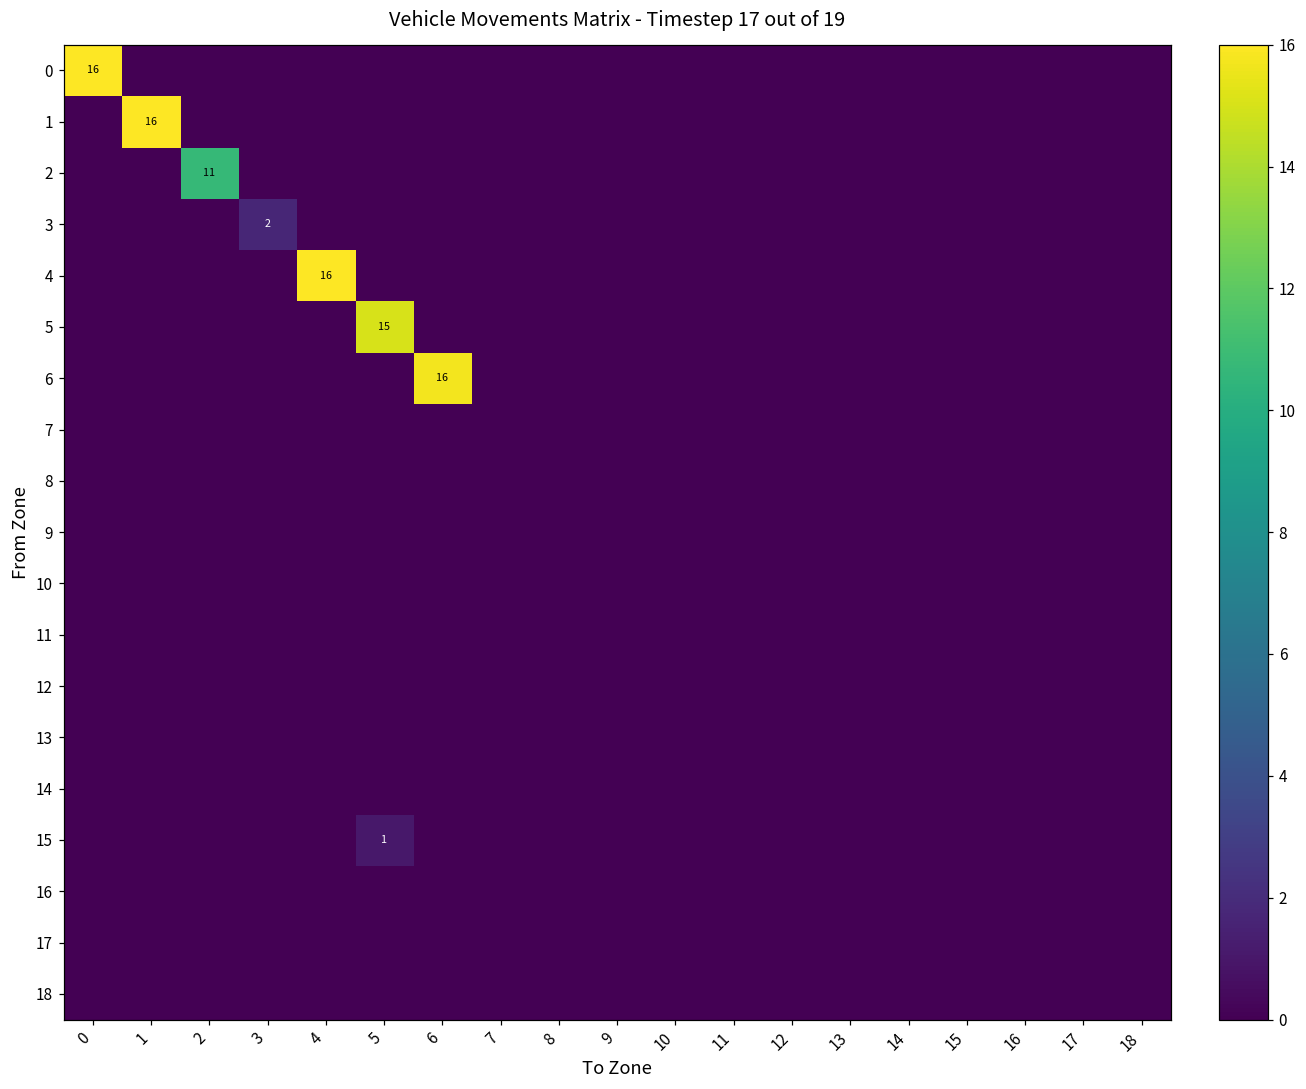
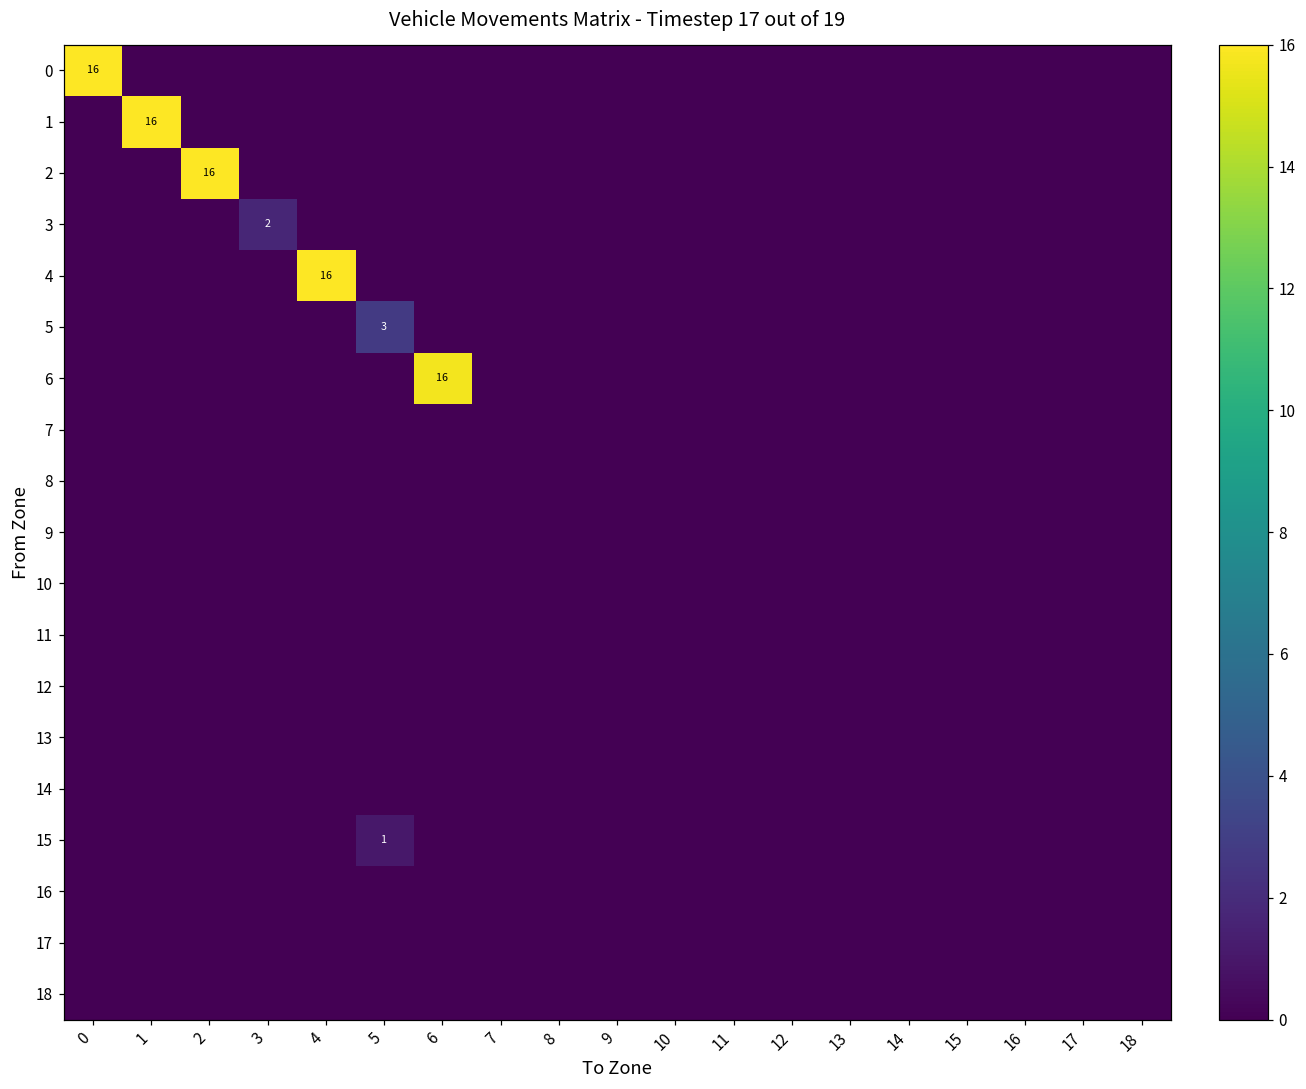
2, 2: 11 -> 16
5, 5: 15 -> 3
